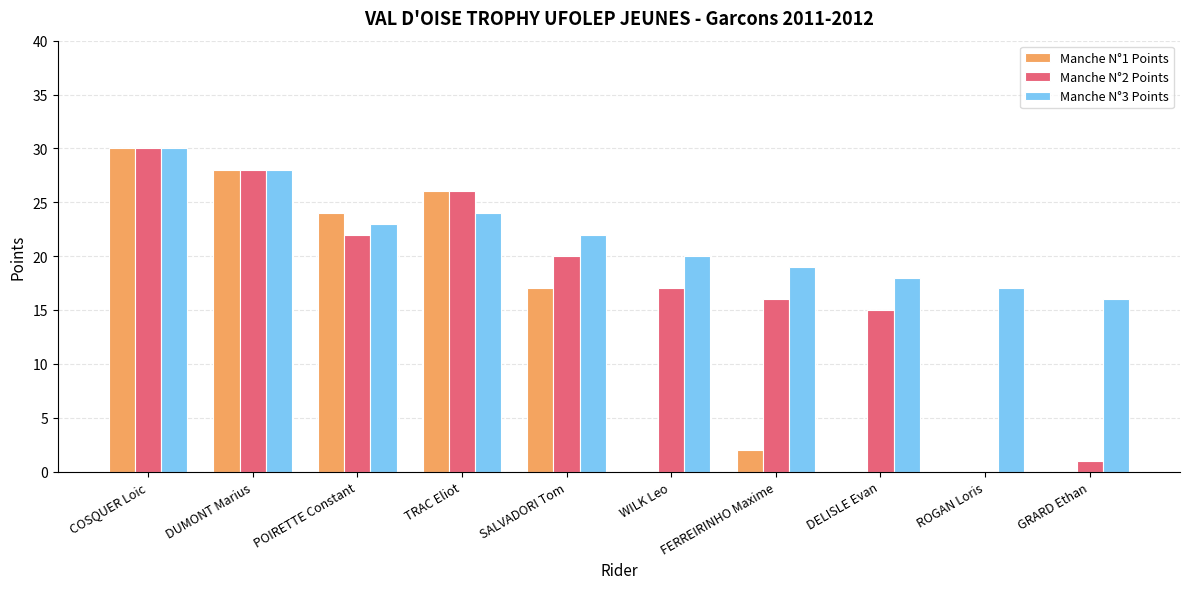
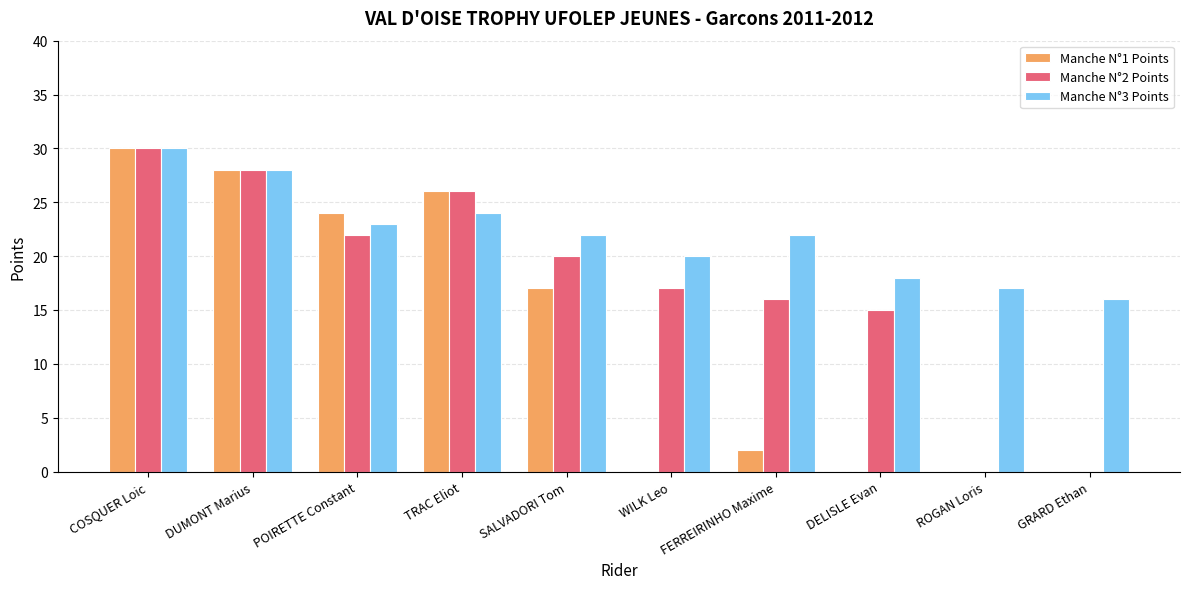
Manche N°3 Points, FERREIRINHO Maxime: 19 -> 22
Manche N°2 Points, GRARD Ethan: 1 -> 0
